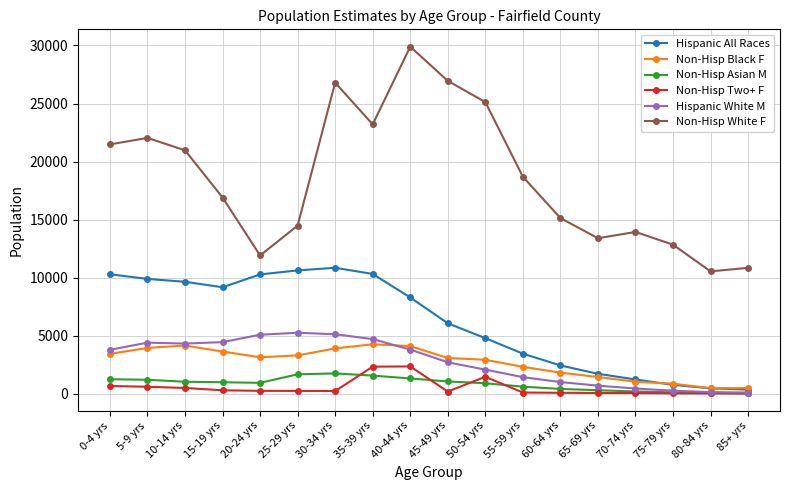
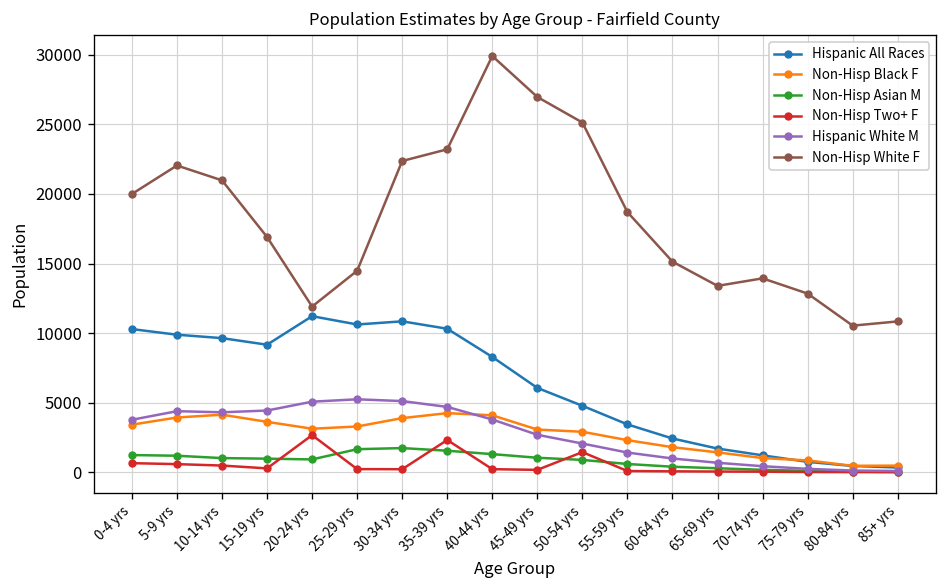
Non-Hisp White F, 0-4 yrs: 21500 -> 20000
Hispanic All Races, 20-24 yrs: 10300 -> 11200
Non-Hisp Two+ F, 20-24 yrs: 200 -> 2700
Non-Hisp White F, 30-34 yrs: 26800 -> 22400
Non-Hisp Two+ F, 40-44 yrs: 2400 -> 200
